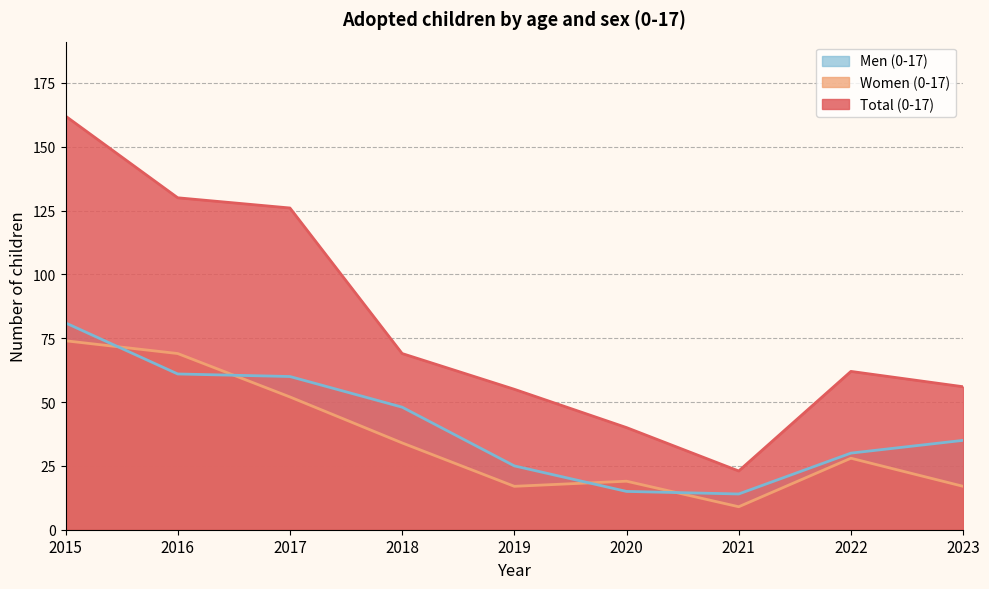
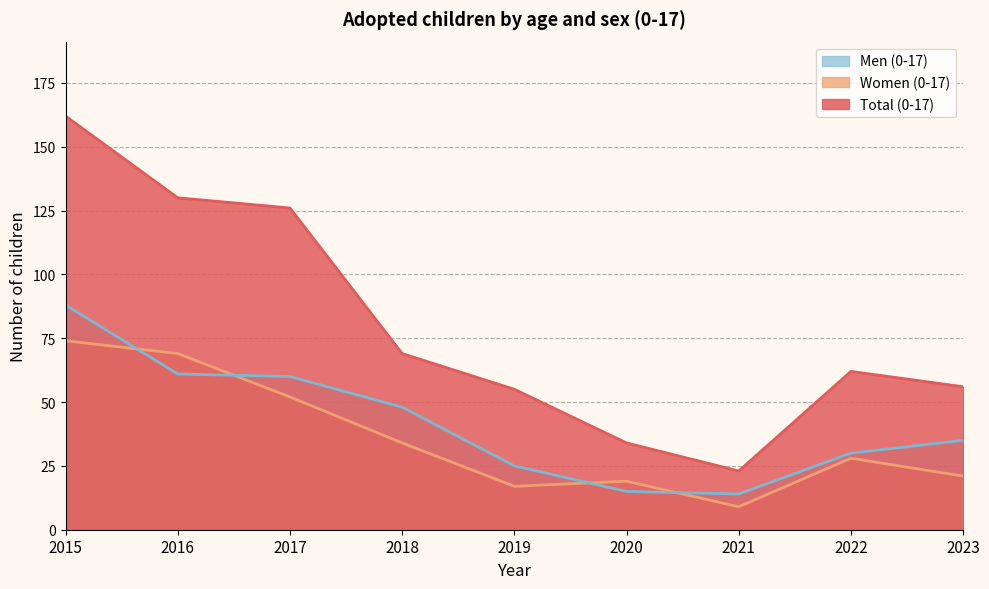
Men (0-17), 2015: 81 -> 88
Total (0-17), 2020: 40 -> 34
Women (0-17), 2023: 17 -> 21
